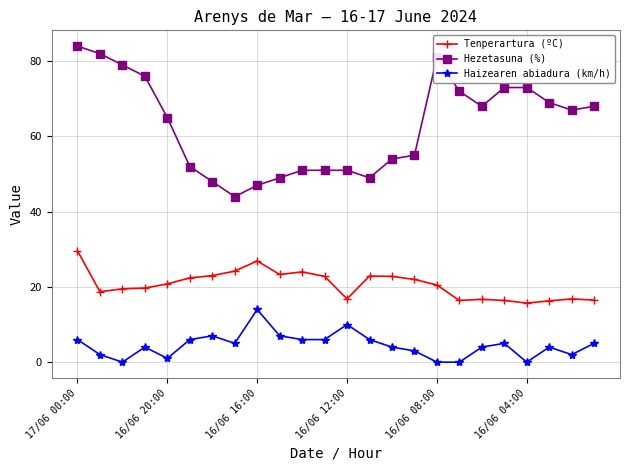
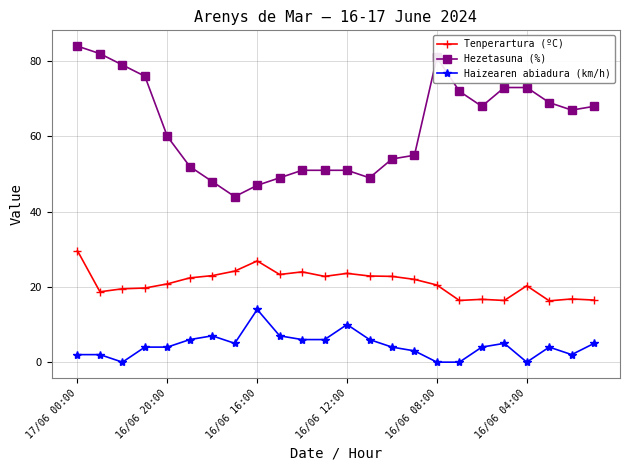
Haizearen abiadura (km/h), 17/06 00:00: 6 -> 2
Hezetasuna (%), 16/06 20:00: 65 -> 60
Haizearen abiadura (km/h), 16/06 20:00: 1 -> 4
Tenperartura (ºC), 16/06 12:00: 17 -> 24
Tenperartura (ºC), 16/06 04:00: 16 -> 20
